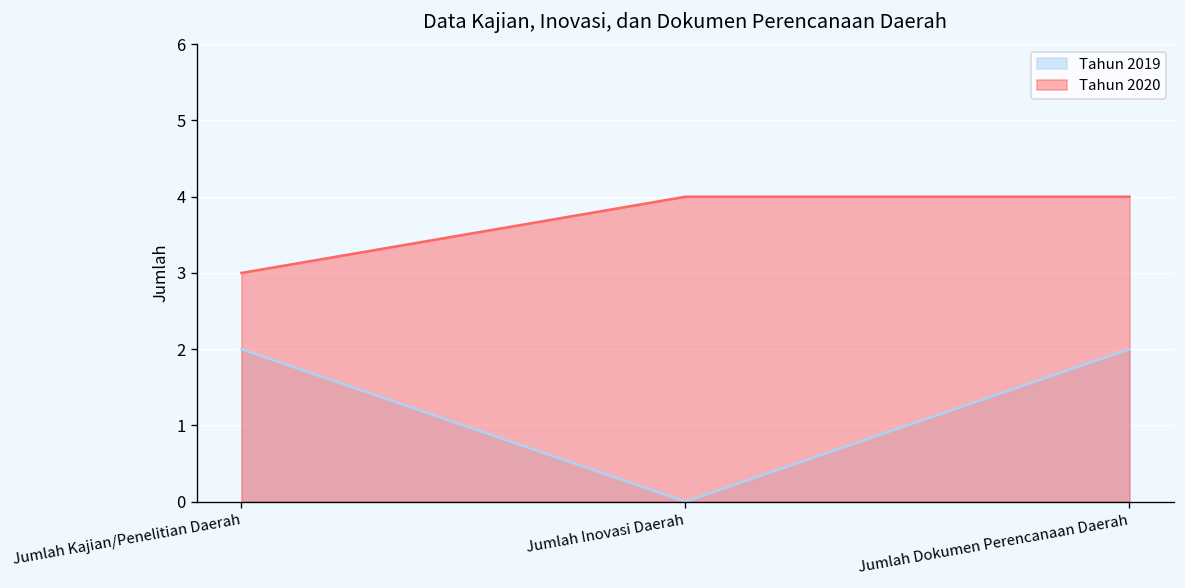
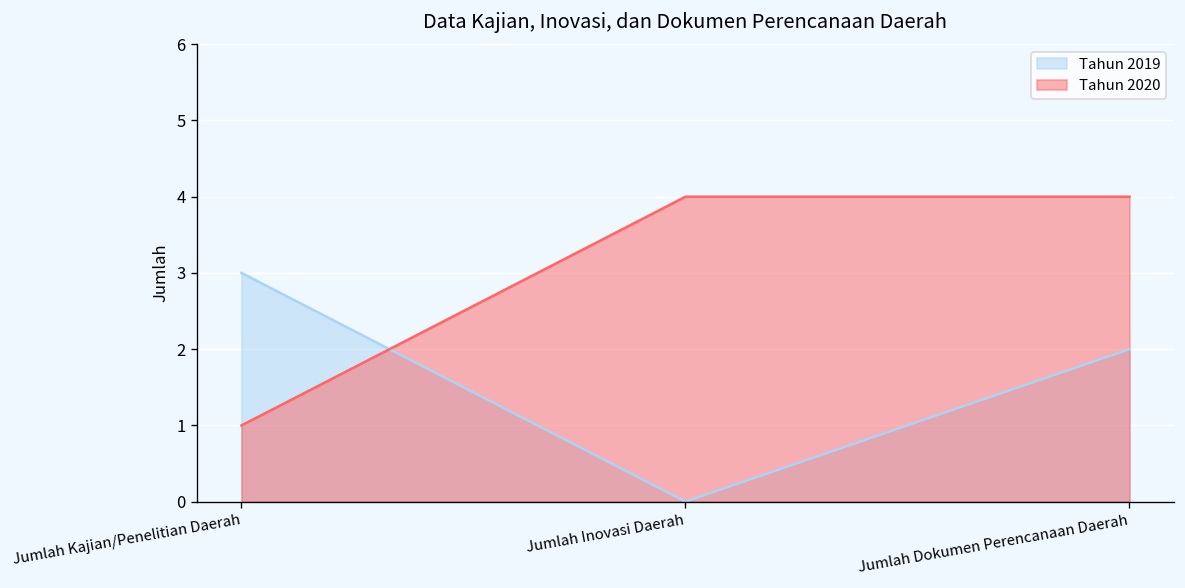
Tahun 2019, Jumlah Kajian/Penelitian Daerah: 2 -> 3
Tahun 2020, Jumlah Kajian/Penelitian Daerah: 3 -> 1
